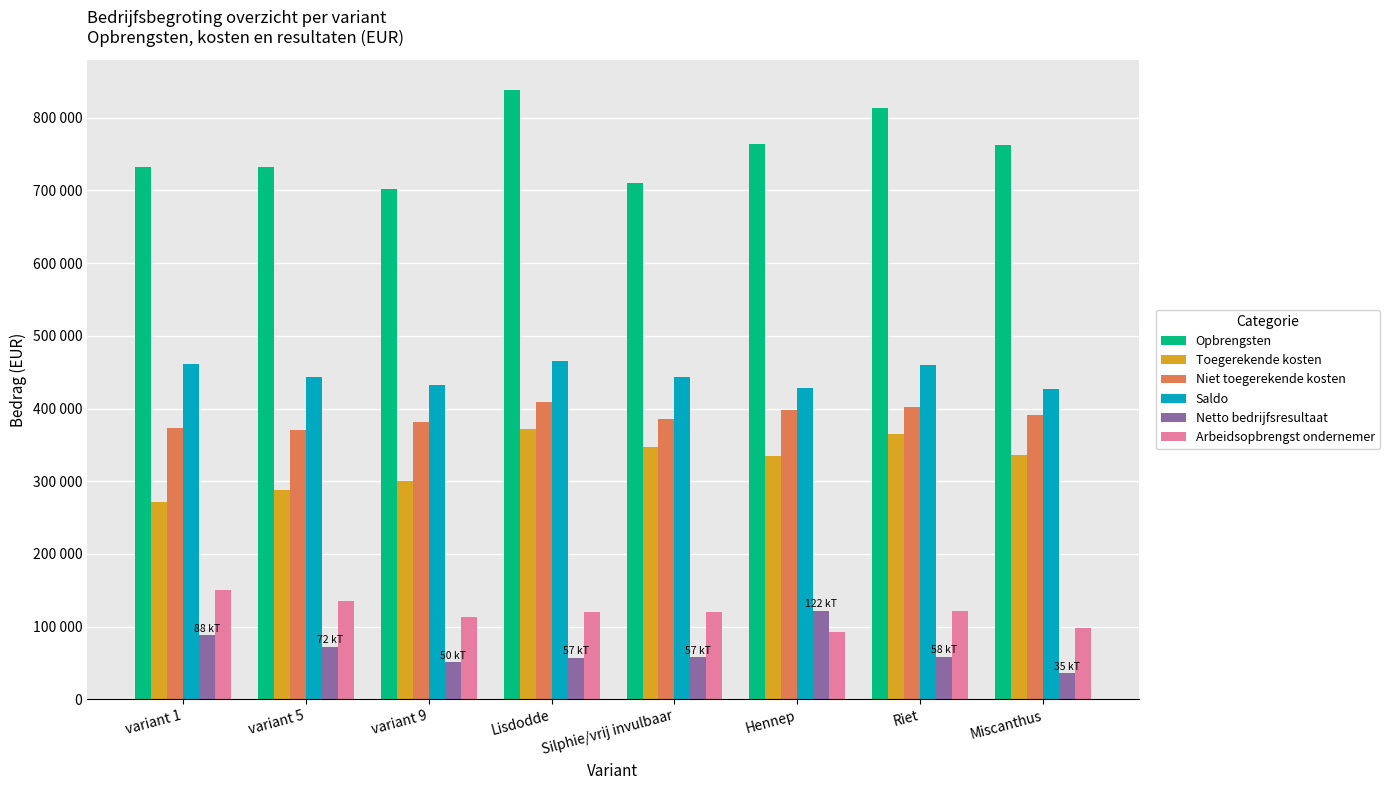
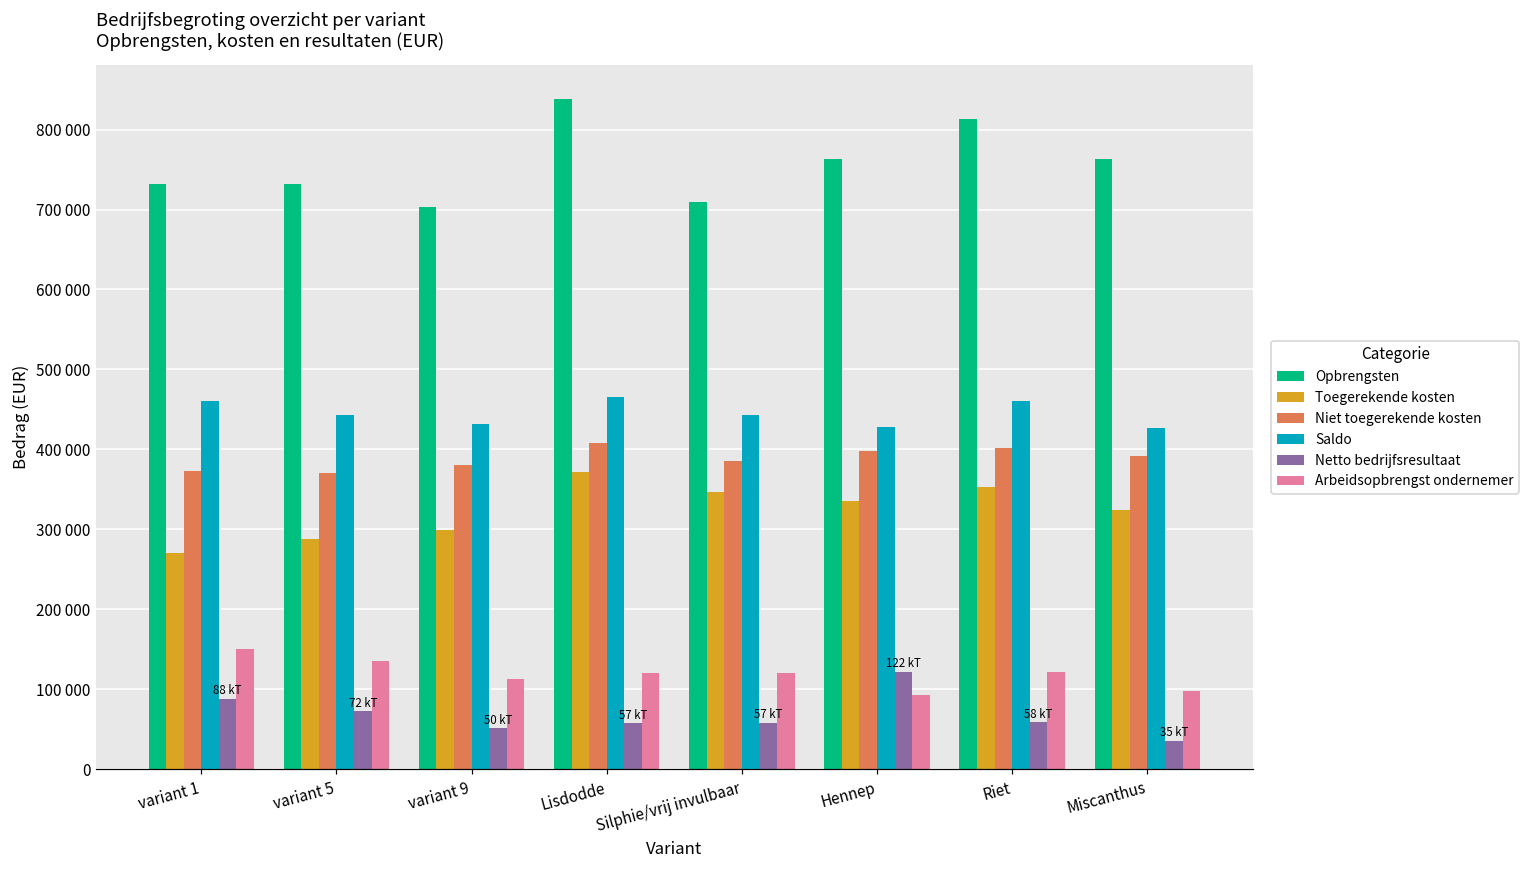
Toegerekende kosten, Riet: 370000 -> 350000
Toegerekende kosten, Miscanthus: 340000 -> 320000
